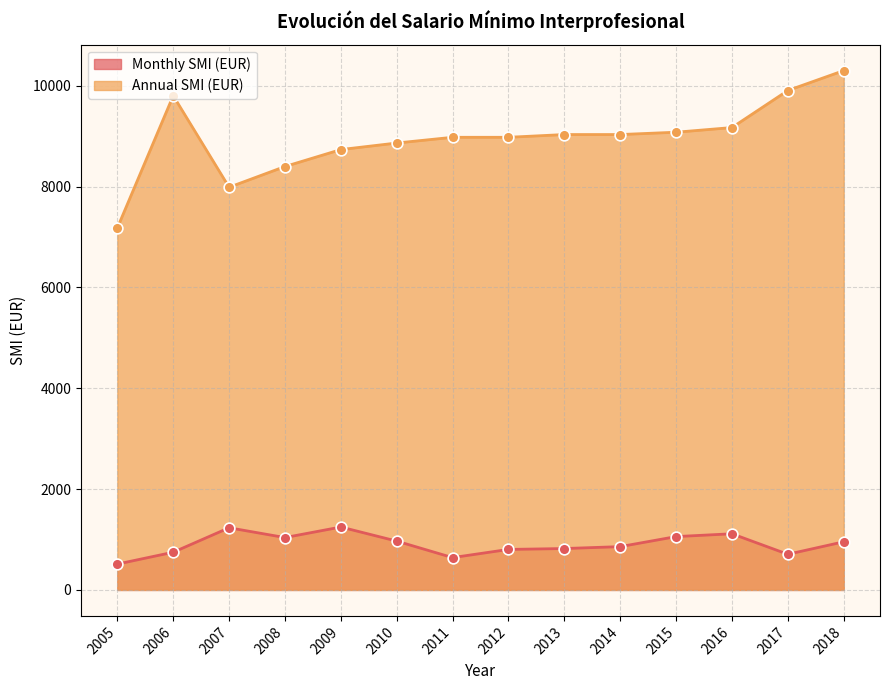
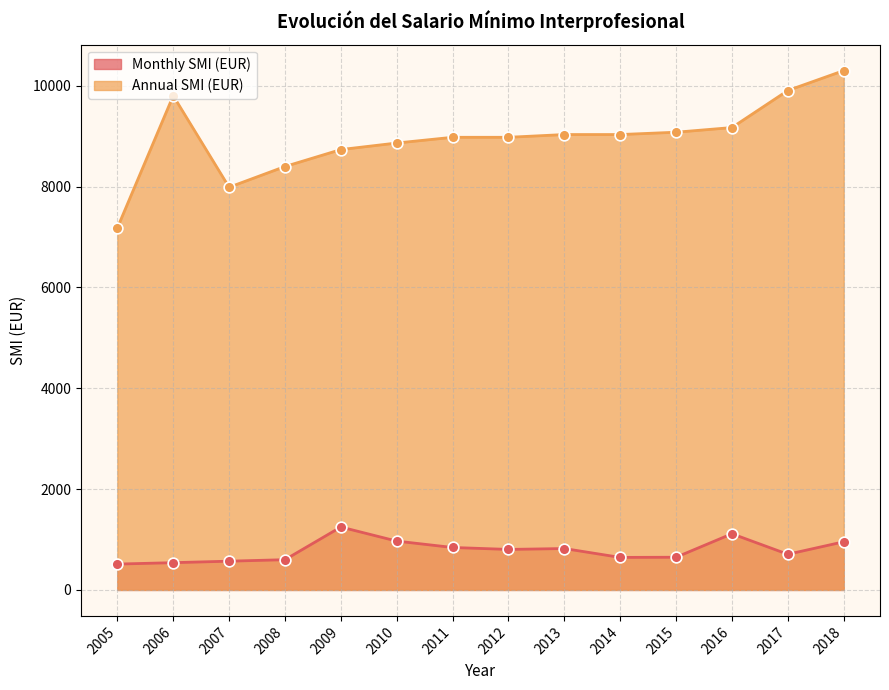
Monthly SMI (EUR), 2006: 700 -> 500
Monthly SMI (EUR), 2007: 1200 -> 600
Monthly SMI (EUR), 2008: 1000 -> 600
Monthly SMI (EUR), 2011: 600 -> 800
Monthly SMI (EUR), 2014: 900 -> 600
Monthly SMI (EUR), 2015: 1100 -> 600
